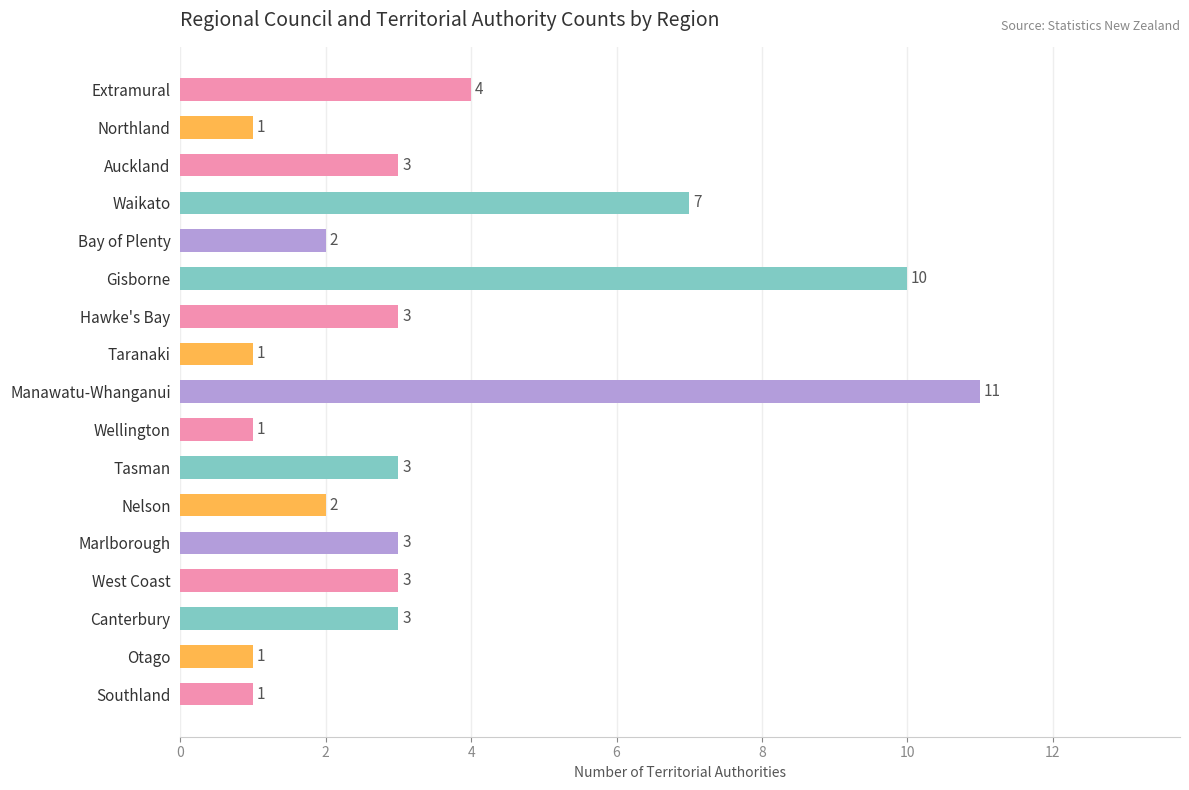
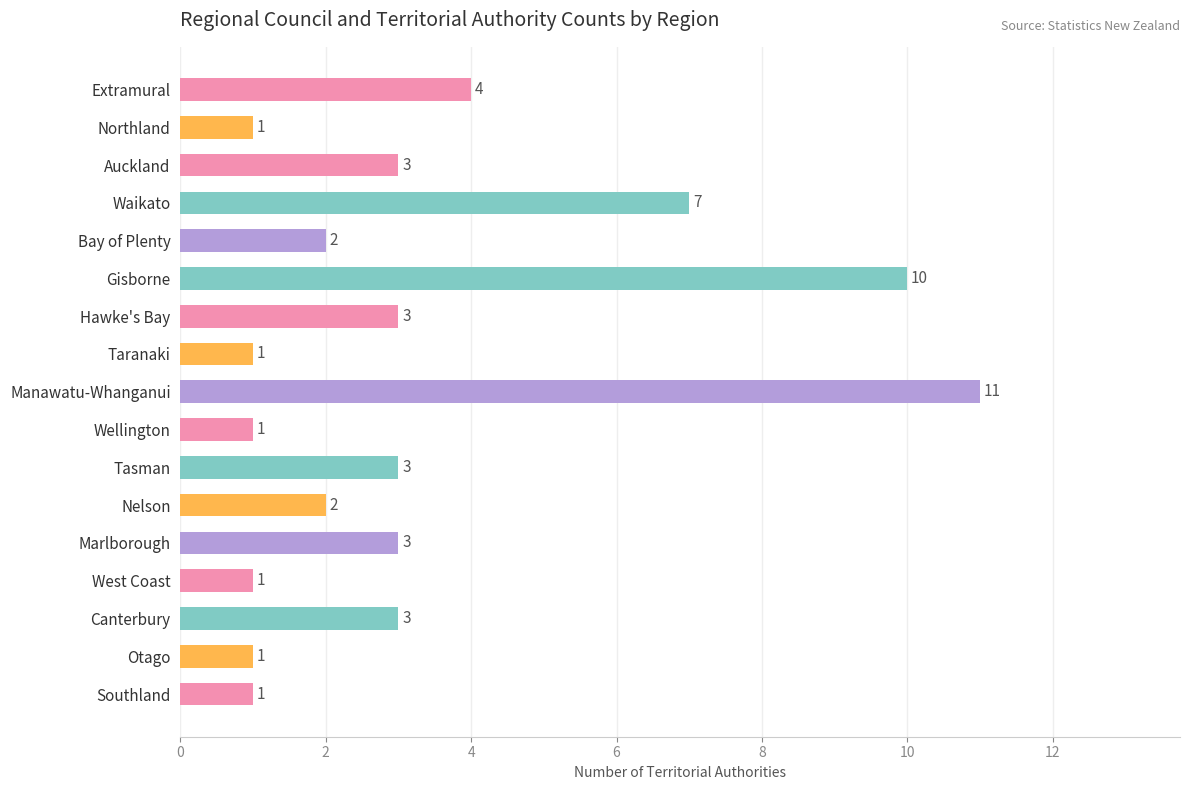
West Coast: 3 -> 1
